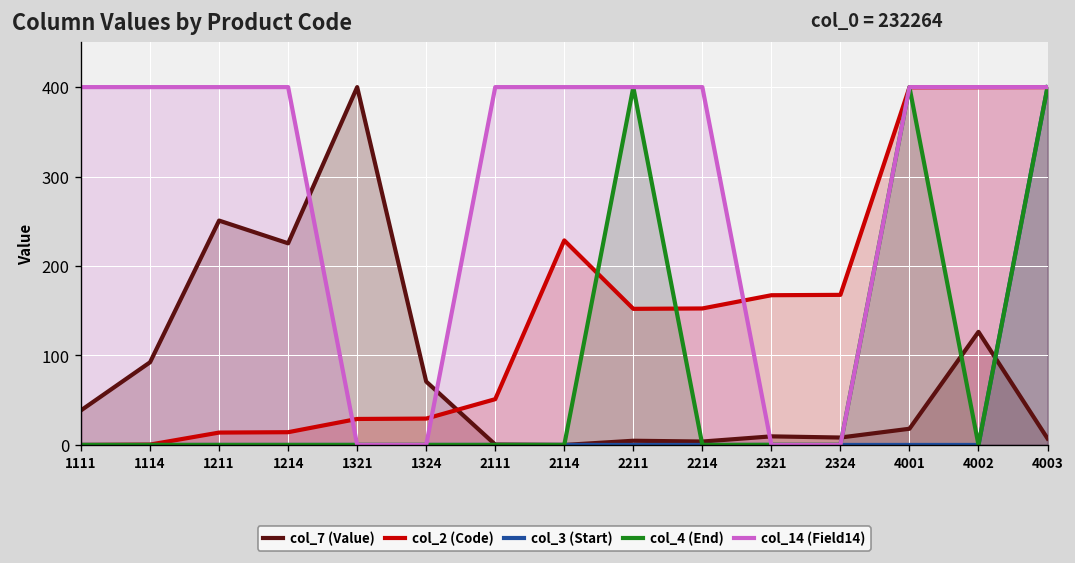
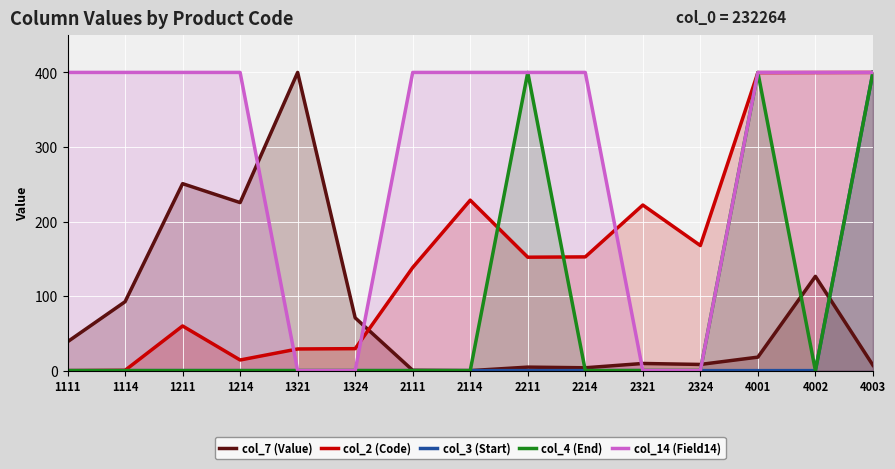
col_2 (Code), 1211: 10 -> 60
col_2 (Code), 2111: 50 -> 140
col_2 (Code), 2321: 170 -> 220
